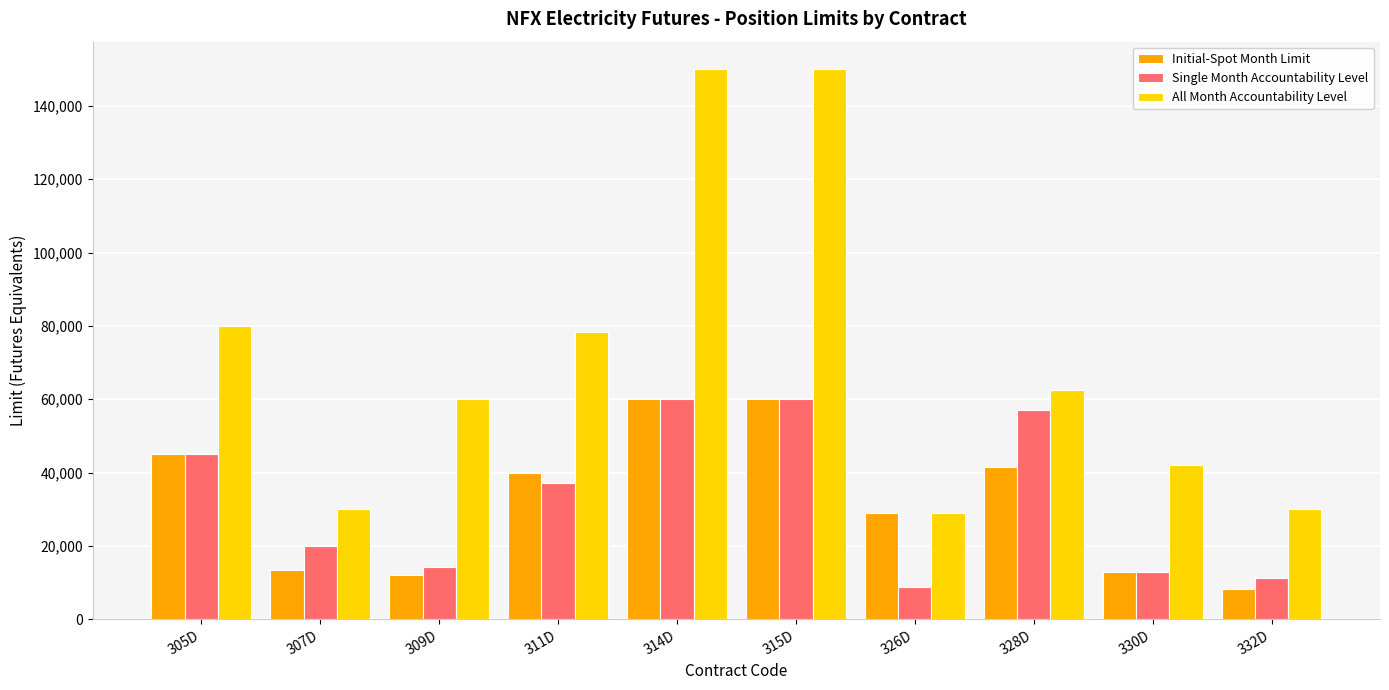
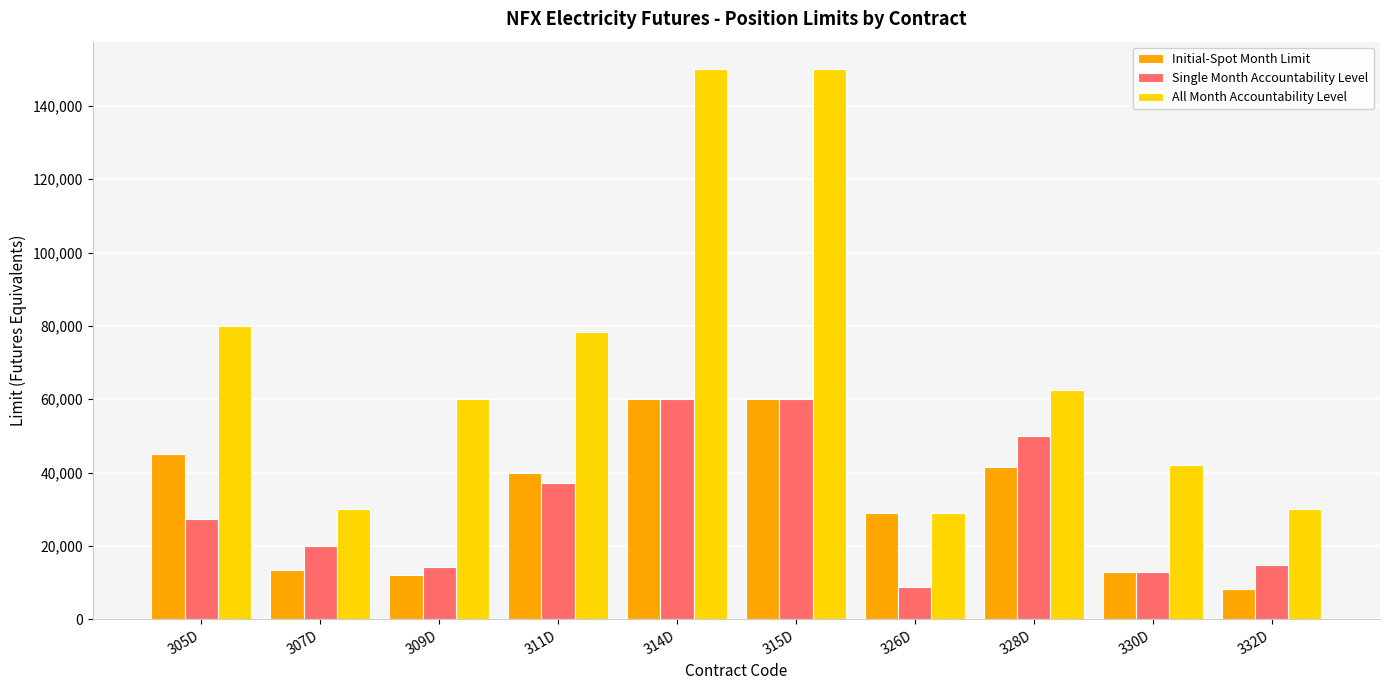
Single Month Accountability Level, 305D: 45,000 -> 27,000
Single Month Accountability Level, 328D: 57,000 -> 50,000
Single Month Accountability Level, 332D: 11,000 -> 15,000
